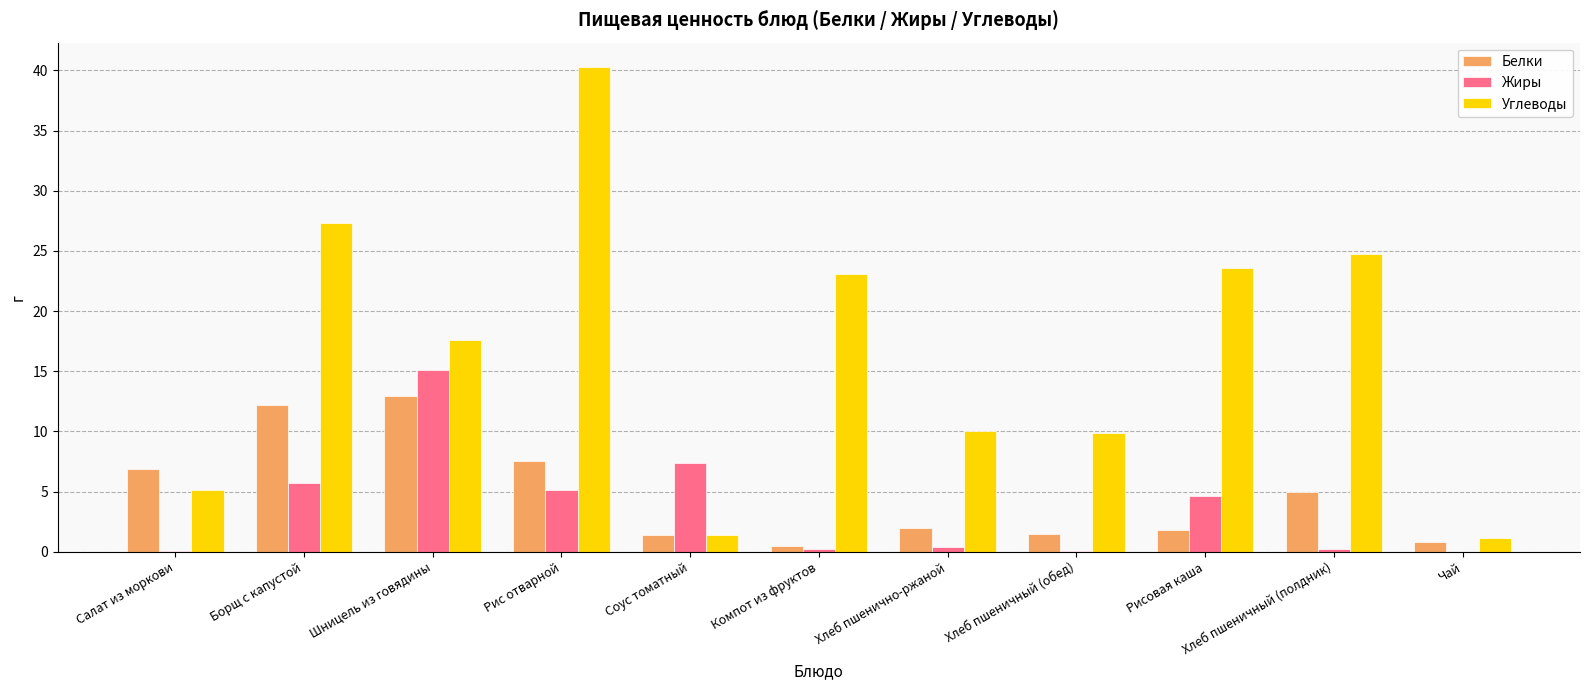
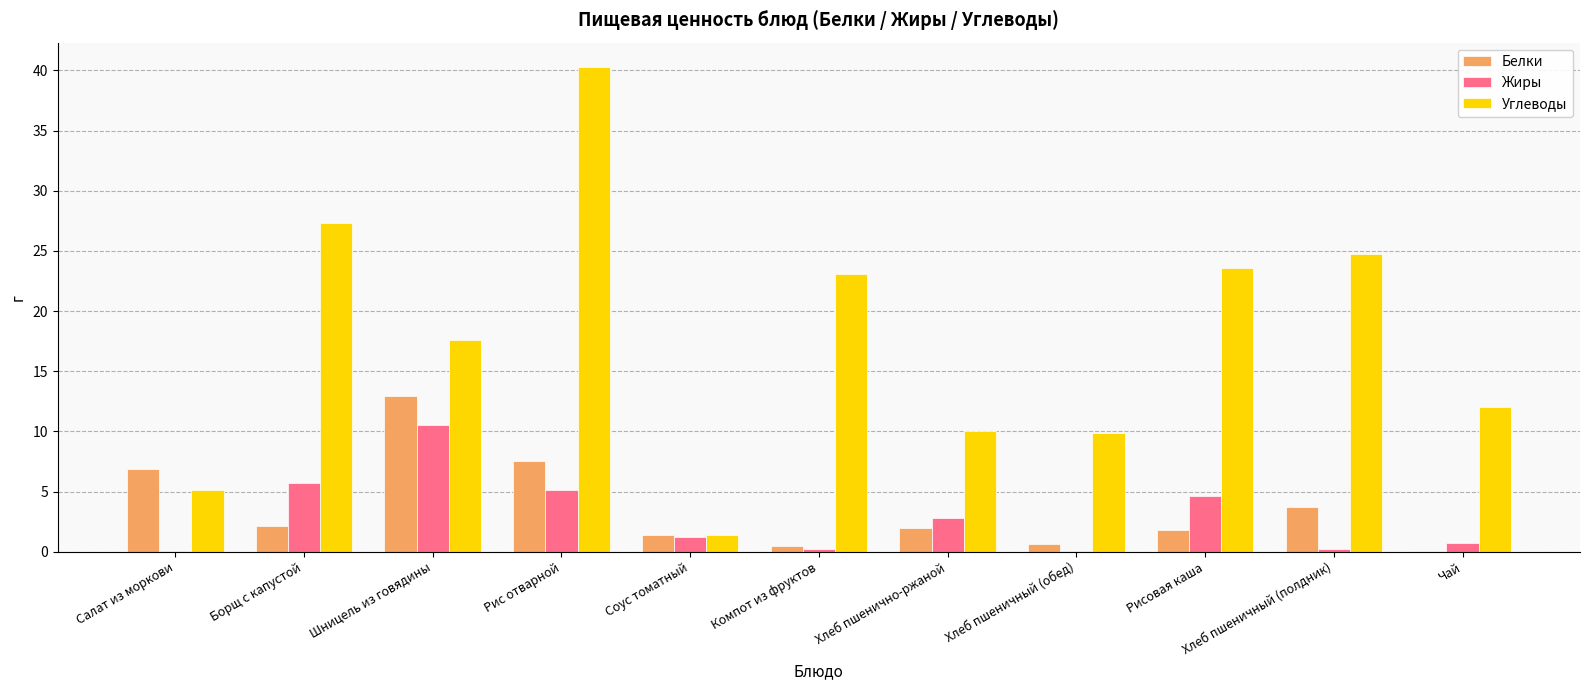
Белки, Борщ с капустой: 12.2 -> 2.1
Жиры, Шницель из говядины: 15.1 -> 10.5
Жиры, Соус томатный: 7.4 -> 1.2
Жиры, Хлеб пшенично-ржаной: 0.4 -> 2.8
Белки, Хлеб пшеничный (обед): 1.5 -> 0.6
Белки, Хлеб пшеничный (полдник): 5.0 -> 3.8
Белки, Чай: 0.8 -> 0.1
Жиры, Чай: 0.0 -> 0.7
Углеводы, Чай: 1.1 -> 12.0
